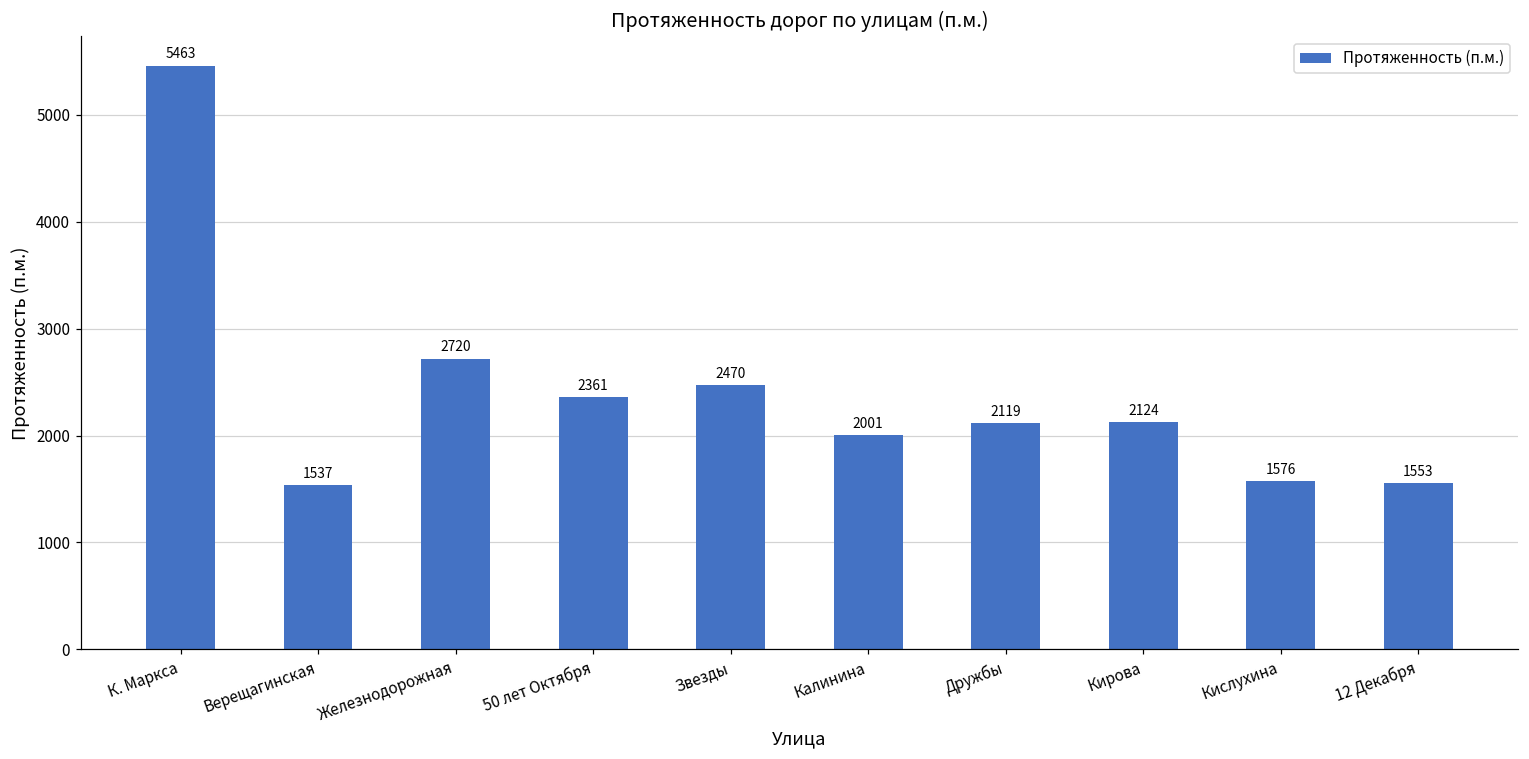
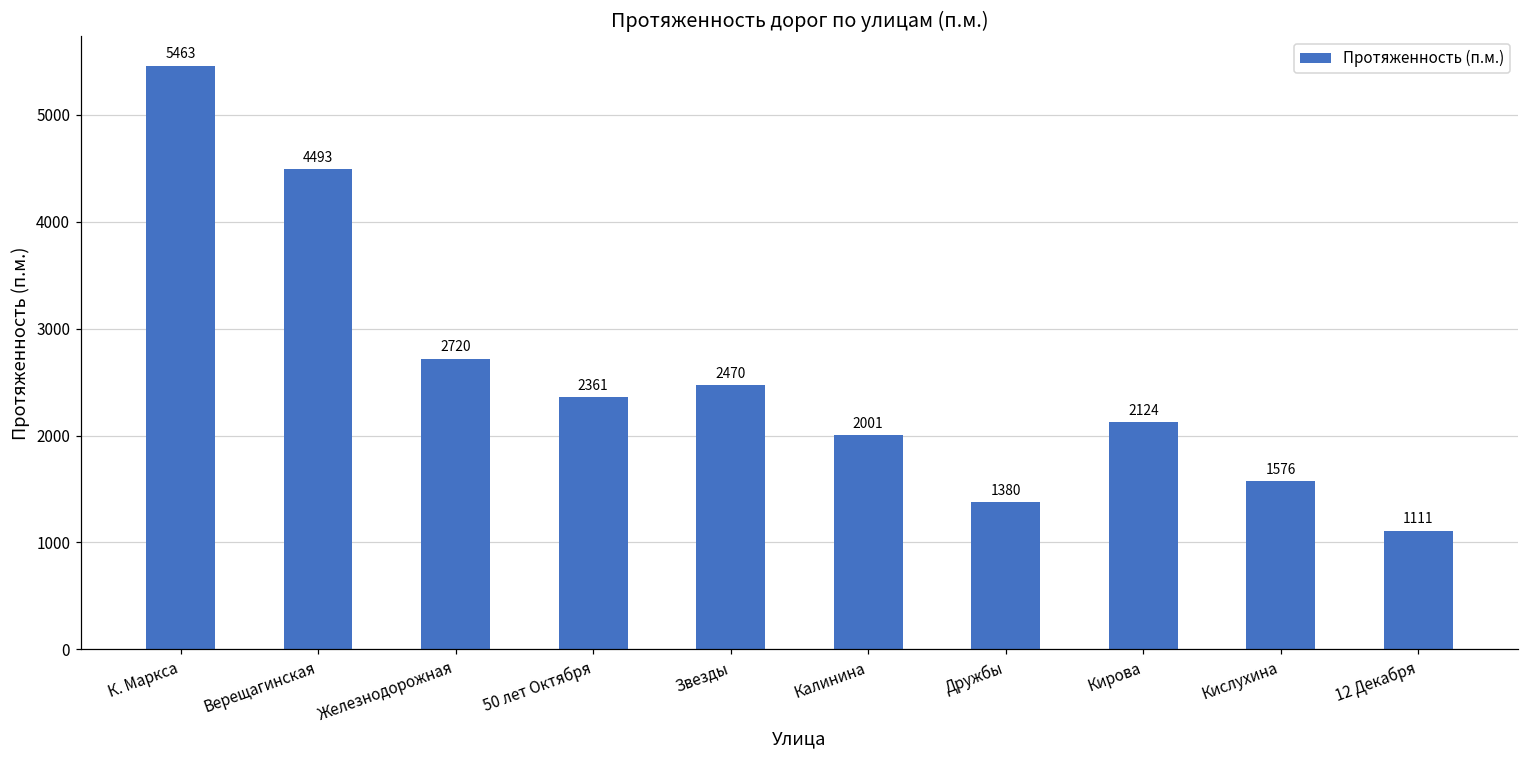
Верещагинская: 1537 -> 4493
Дружбы: 2119 -> 1380
12 Декабря: 1553 -> 1111
